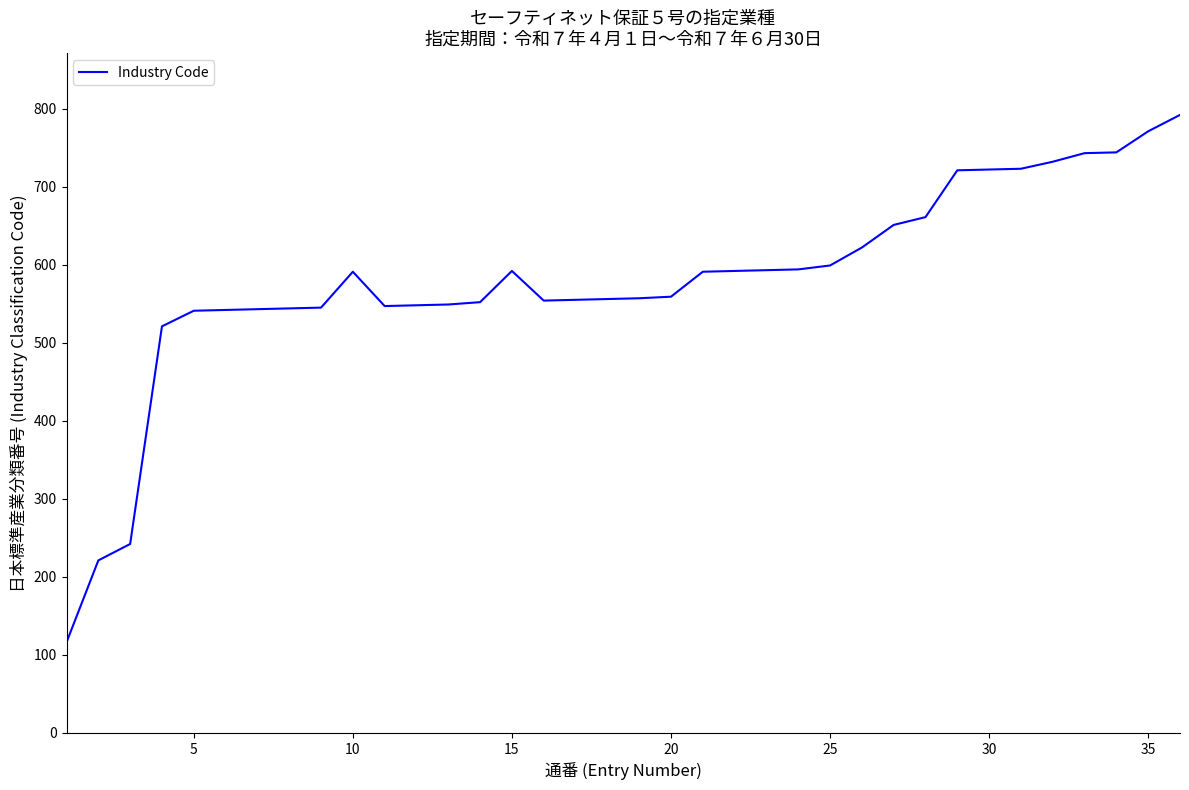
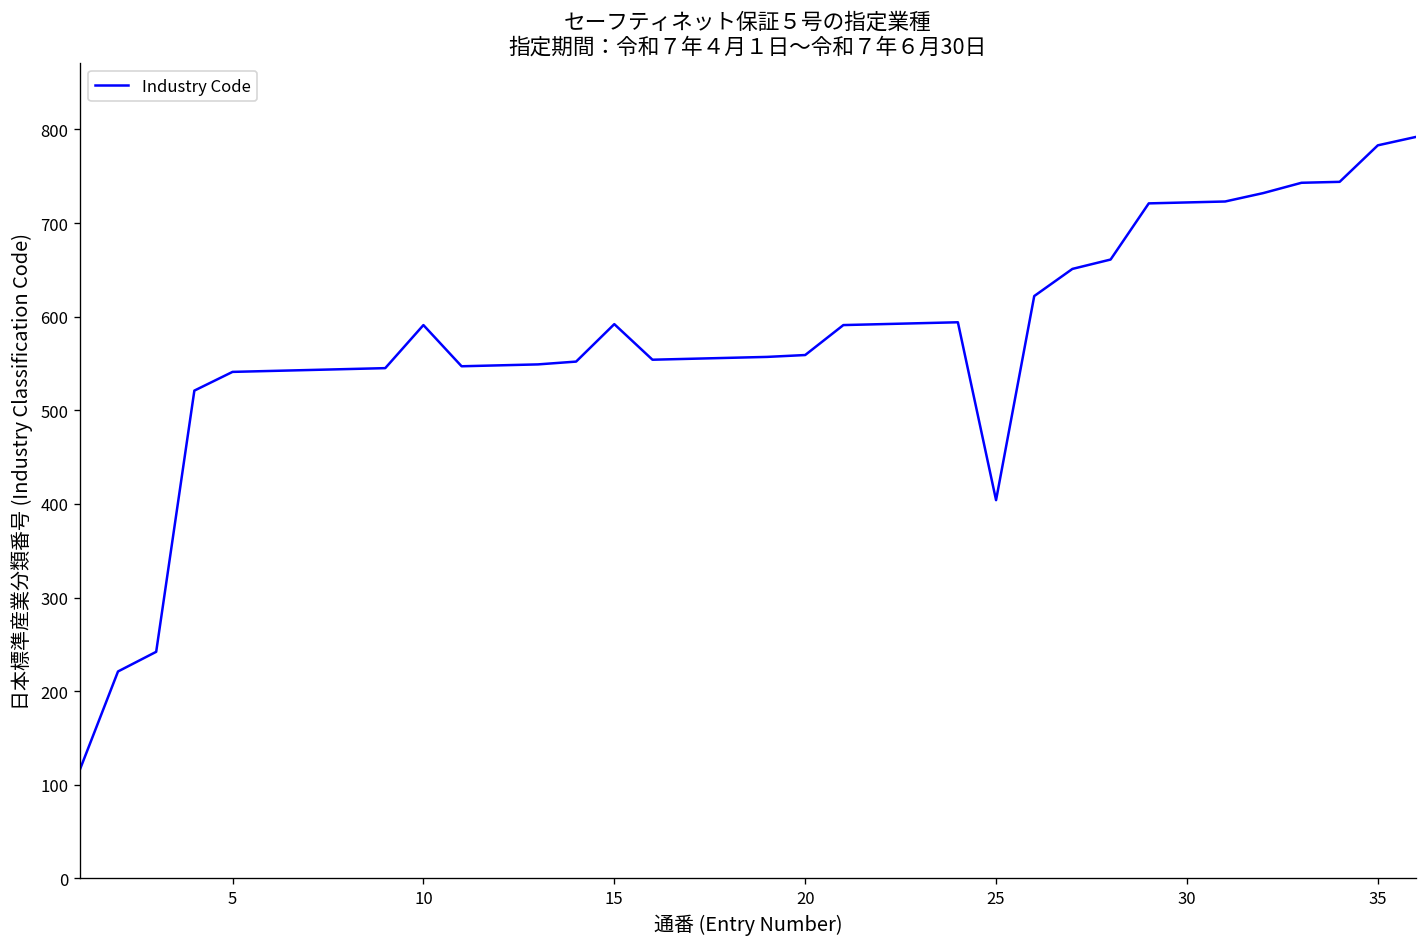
25: 600 -> 400
35: 770 -> 780
